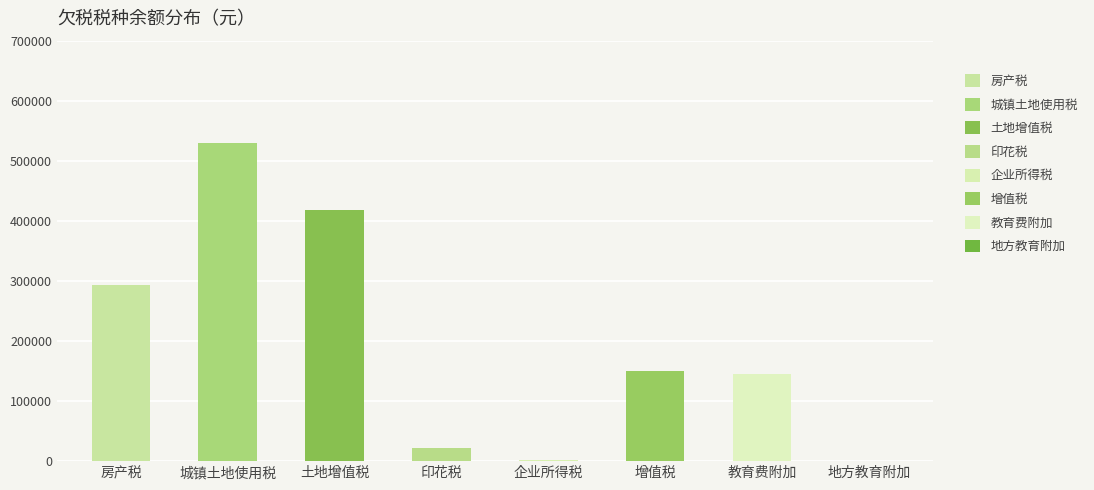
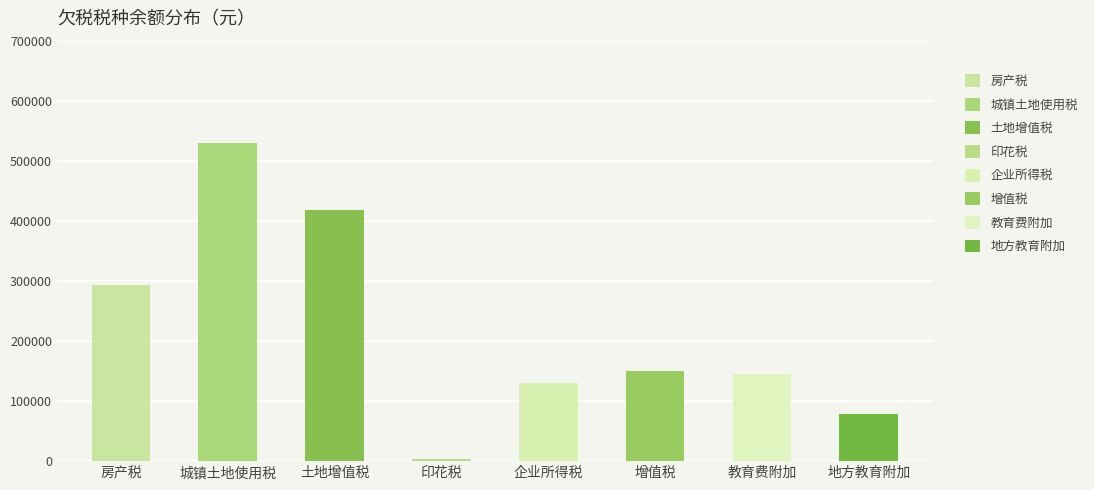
印花税: 20000 -> 0
企业所得税: 0 -> 130000
地方教育附加: 0 -> 80000
